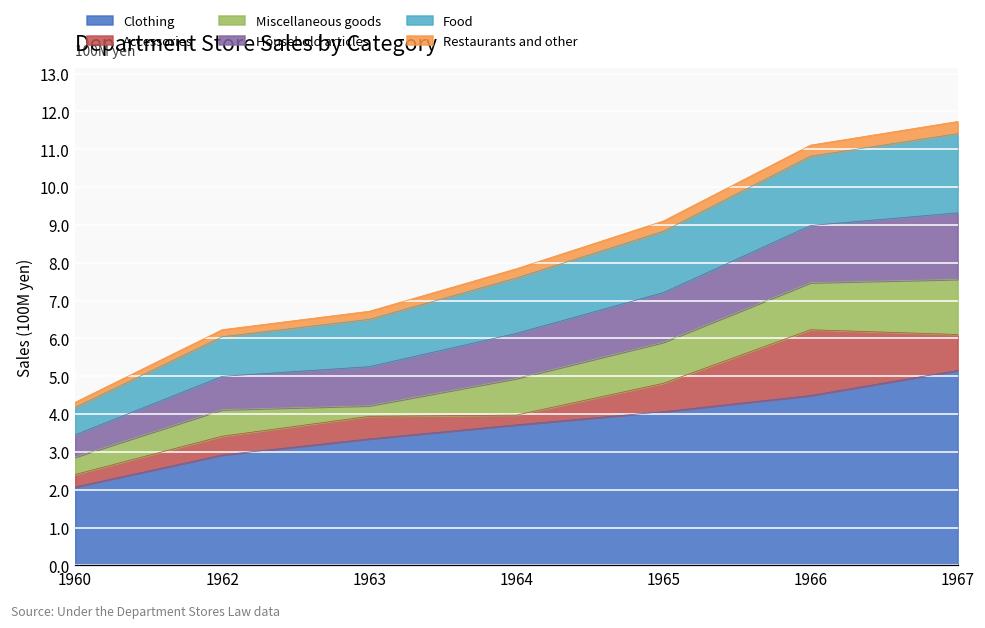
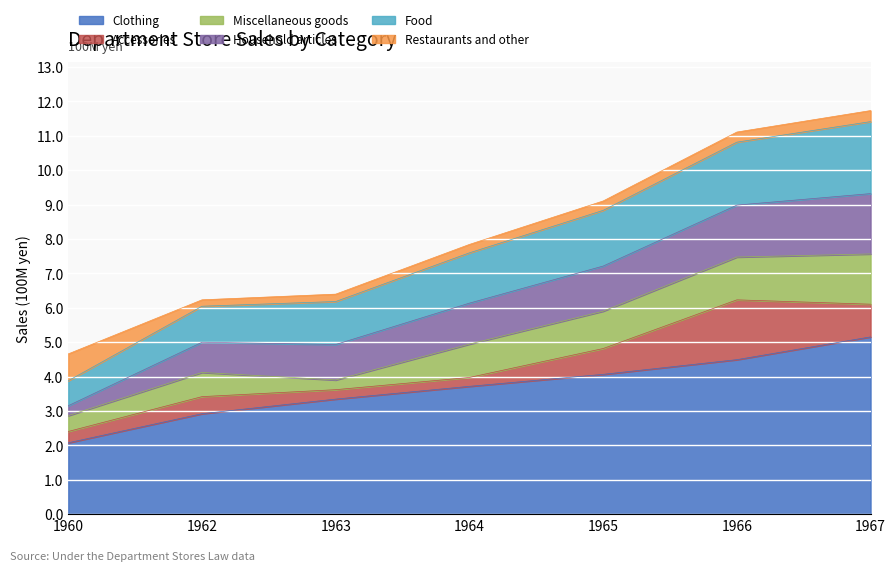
Household articles, 1960: 0.6 -> 0.3
Restaurants and other, 1960: 0.1 -> 0.8
Accessories, 1963: 0.6 -> 0.3
